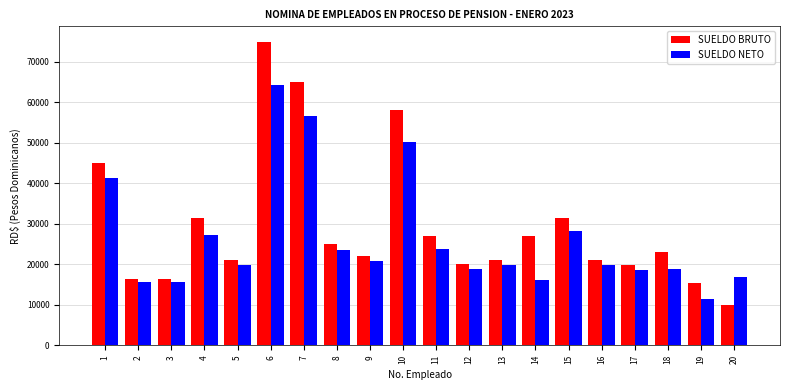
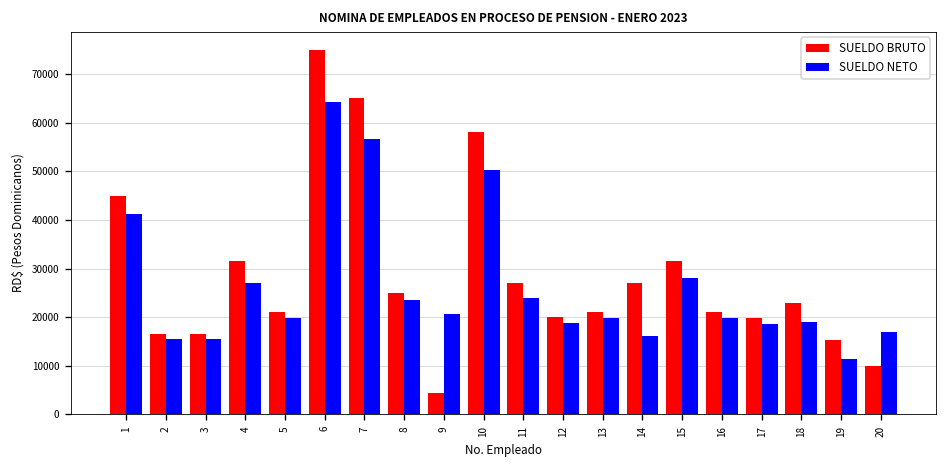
SUELDO BRUTO, 9: 22000 -> 4000
